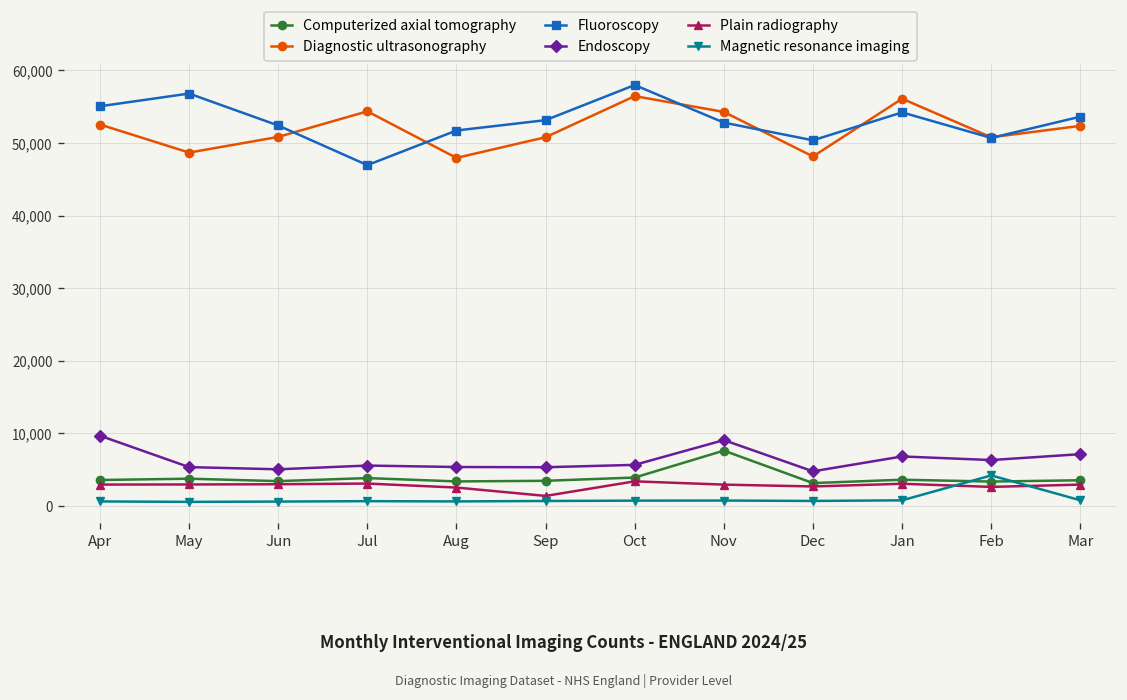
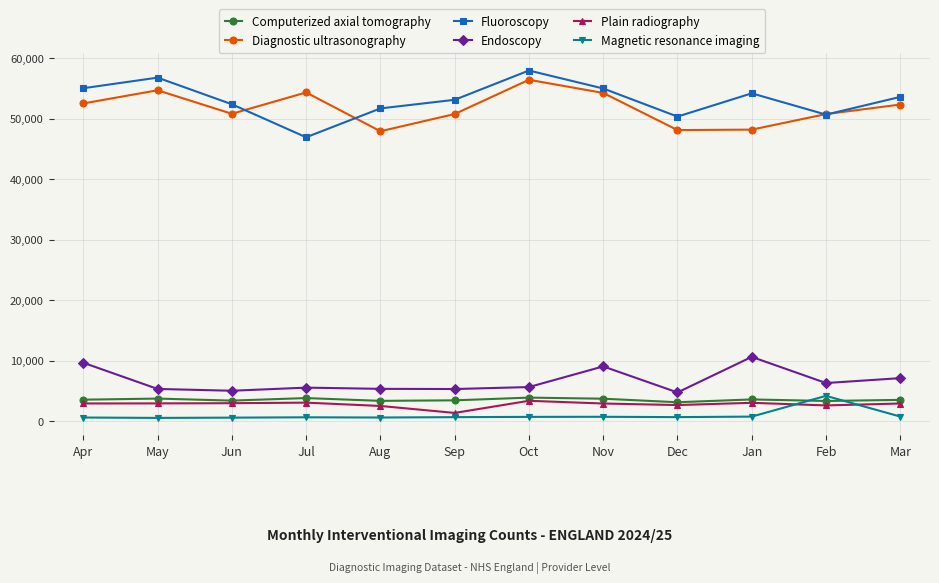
Diagnostic ultrasonography, May: 49,000 -> 55,000
Computerized axial tomography, Nov: 8,000 -> 4,000
Fluoroscopy, Nov: 53,000 -> 55,000
Diagnostic ultrasonography, Jan: 56,000 -> 48,000
Endoscopy, Jan: 7,000 -> 11,000
